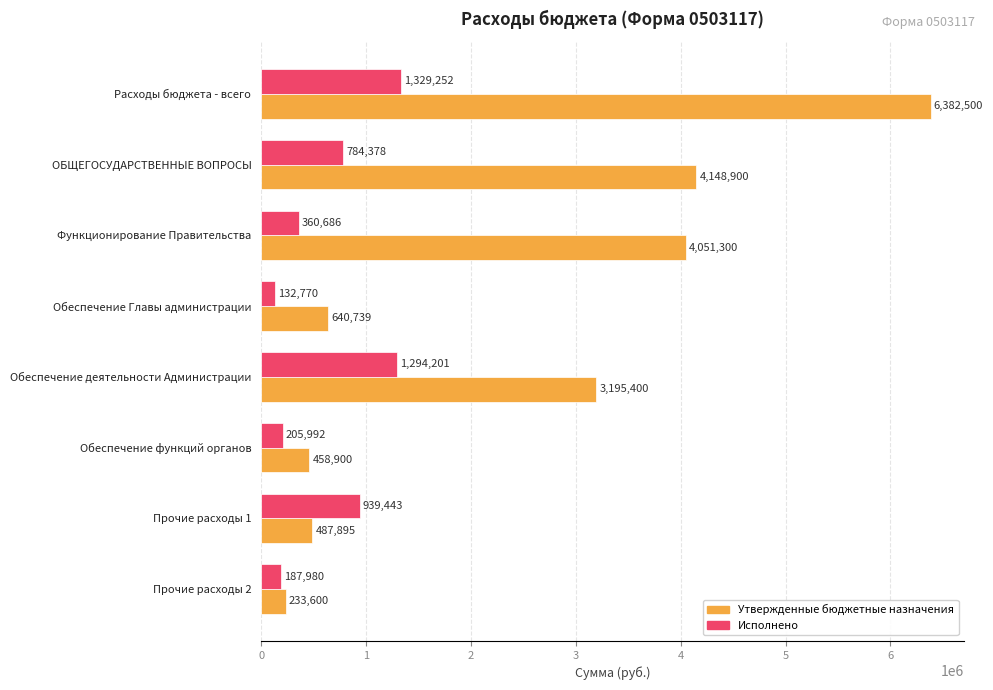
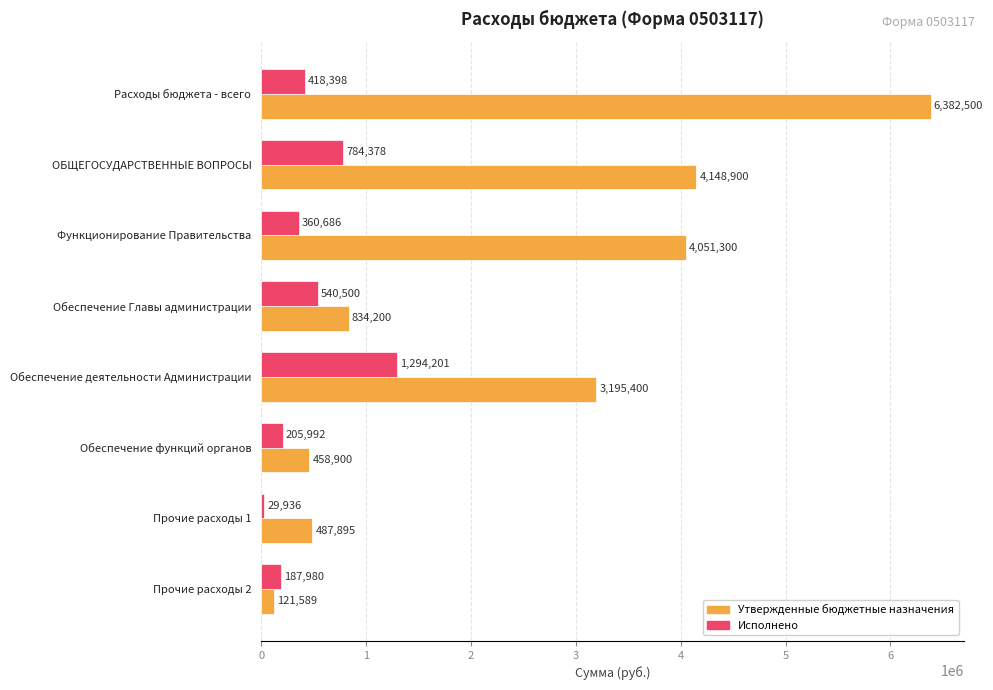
Исполнено, Расходы бюджета - всего: 1,329,252 -> 418,398
Исполнено, Обеспечение Главы администрации: 132,770 -> 540,500
Утвержденные бюджетные назначения, Обеспечение Главы администрации: 640,739 -> 834,200
Исполнено, Прочие расходы 1: 939,443 -> 29,936
Утвержденные бюджетные назначения, Прочие расходы 2: 233,600 -> 121,589
